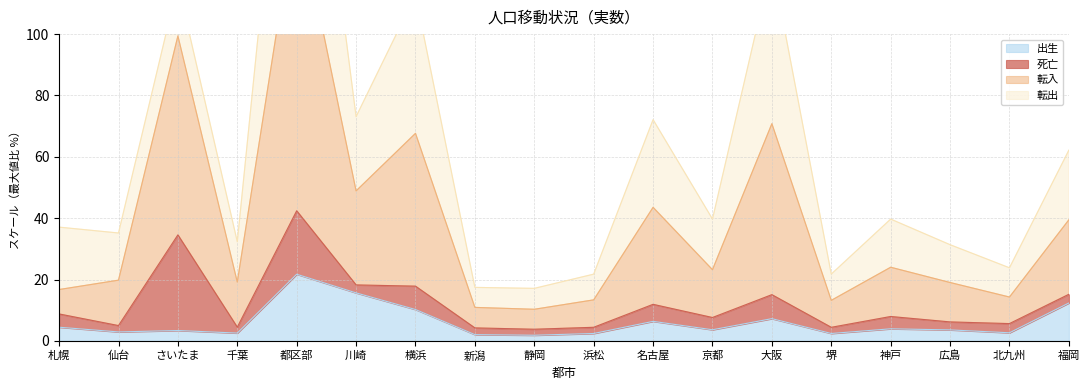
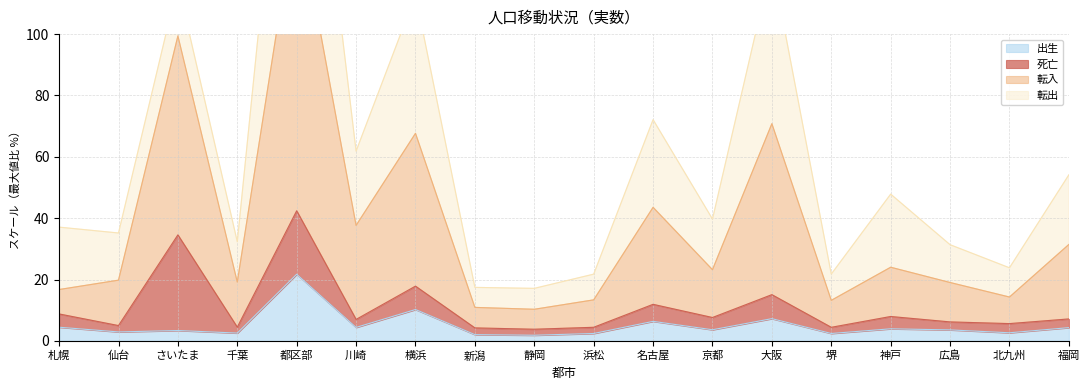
出生, 川崎: 16 -> 4
転出, 神戸: 16 -> 24
出生, 福岡: 12 -> 4
